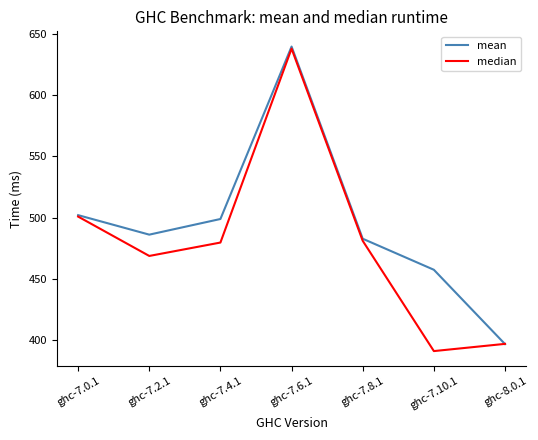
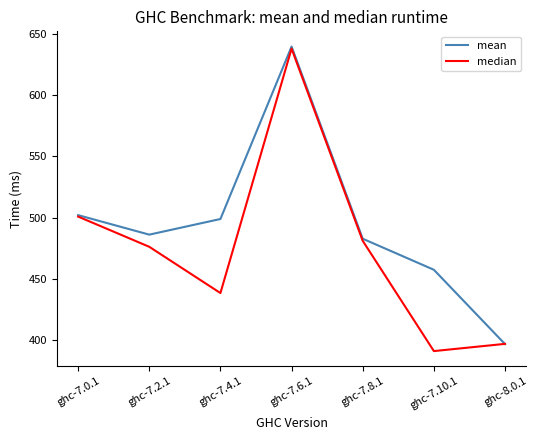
median, ghc-7.2.1: 469 -> 476
median, ghc-7.4.1: 480 -> 439
